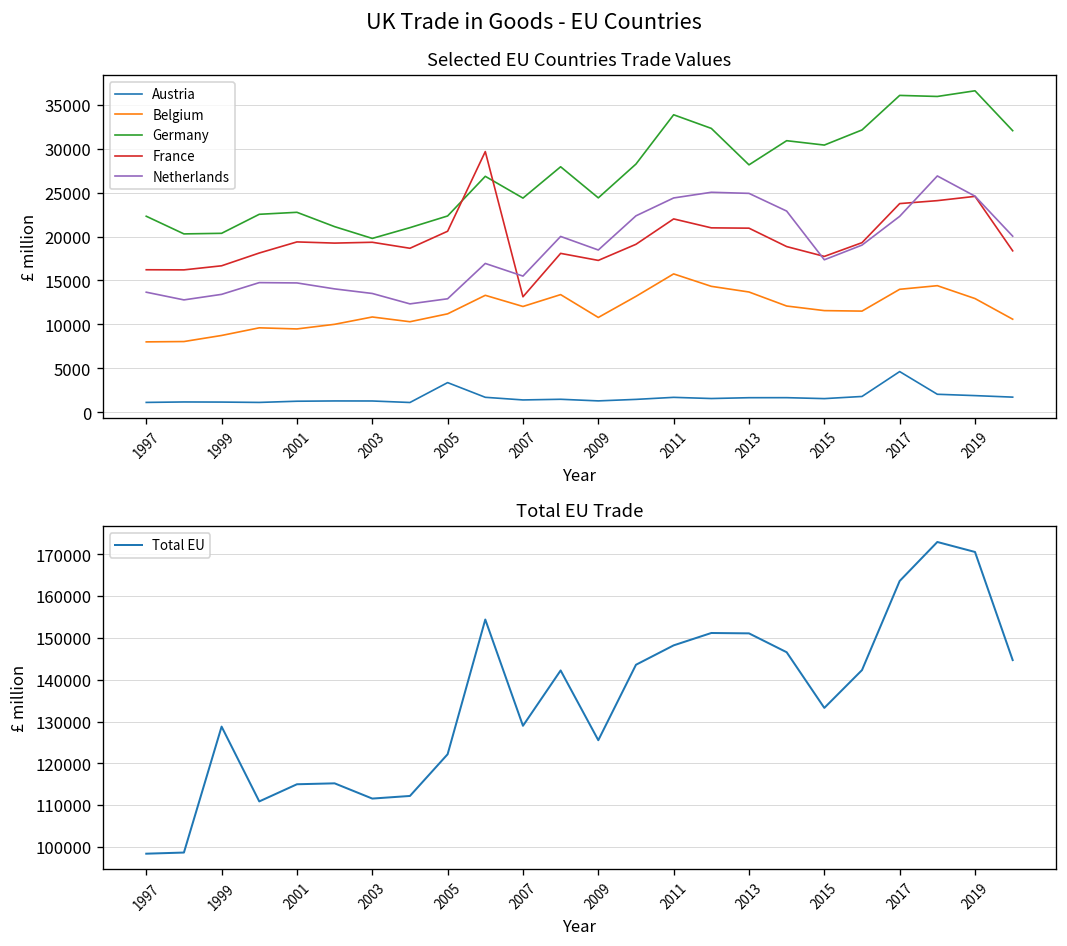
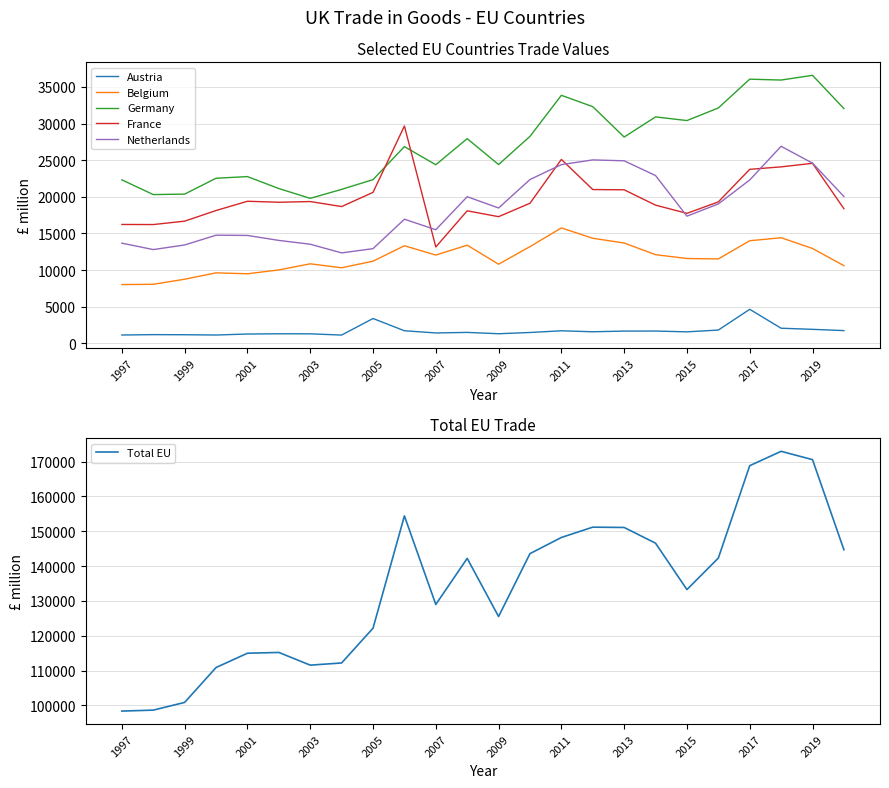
Selected EU Countries Trade Values, France, 2011: 22000 -> 25000
Total EU Trade, 1999: 129000 -> 101000
Total EU Trade, 2017: 164000 -> 169000
